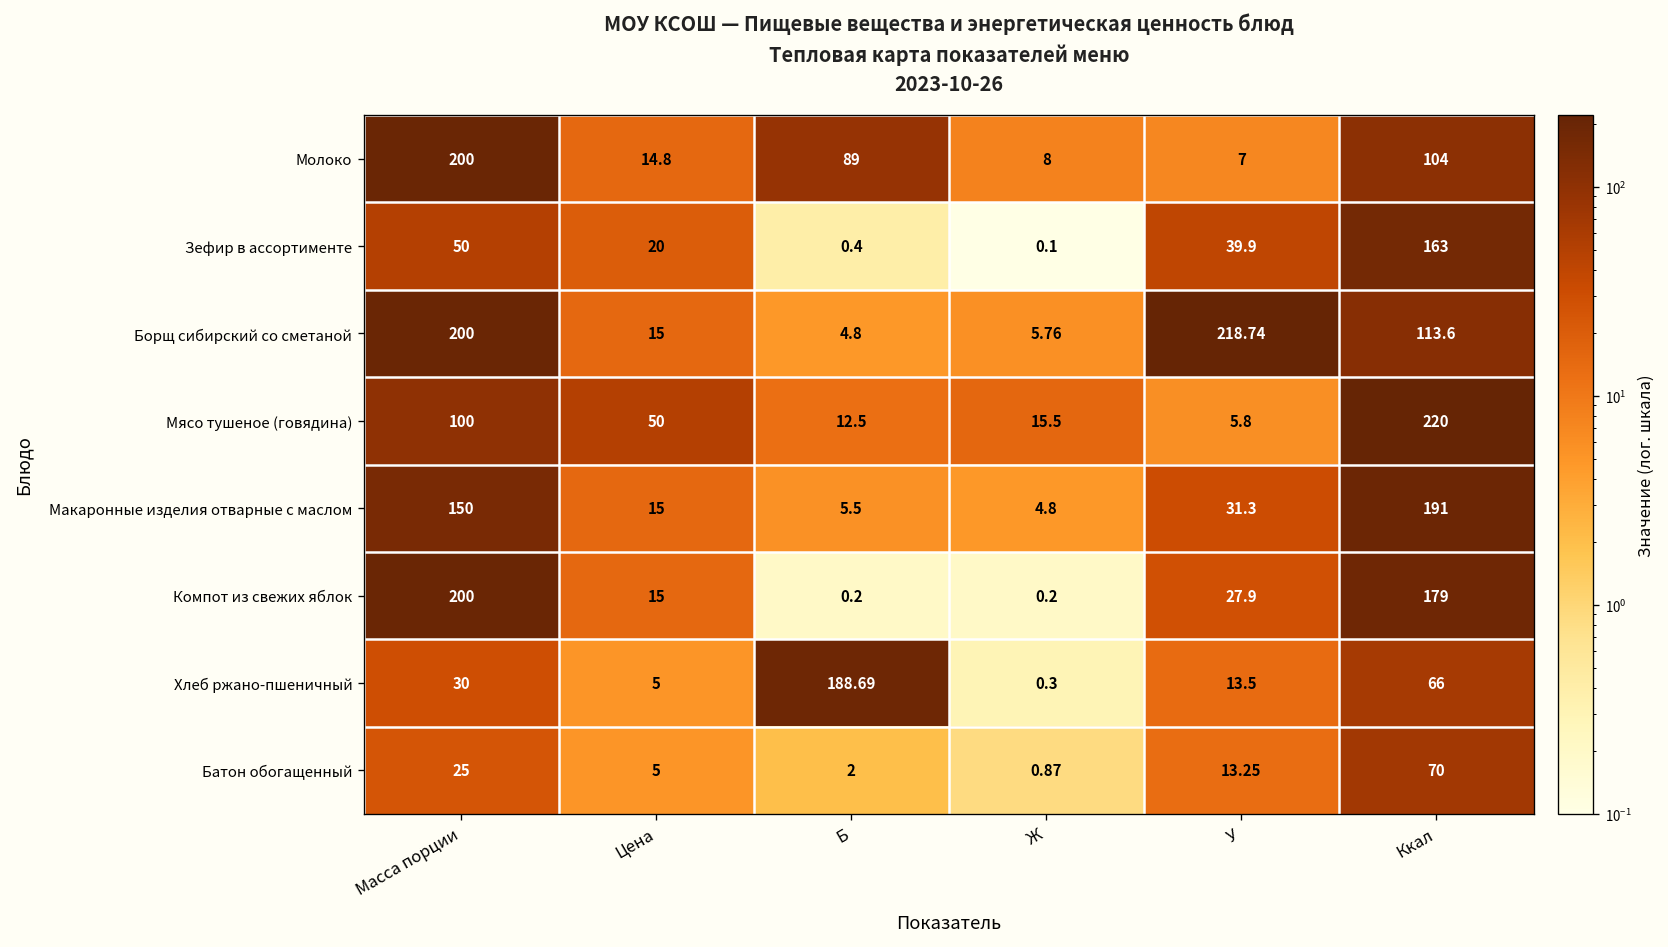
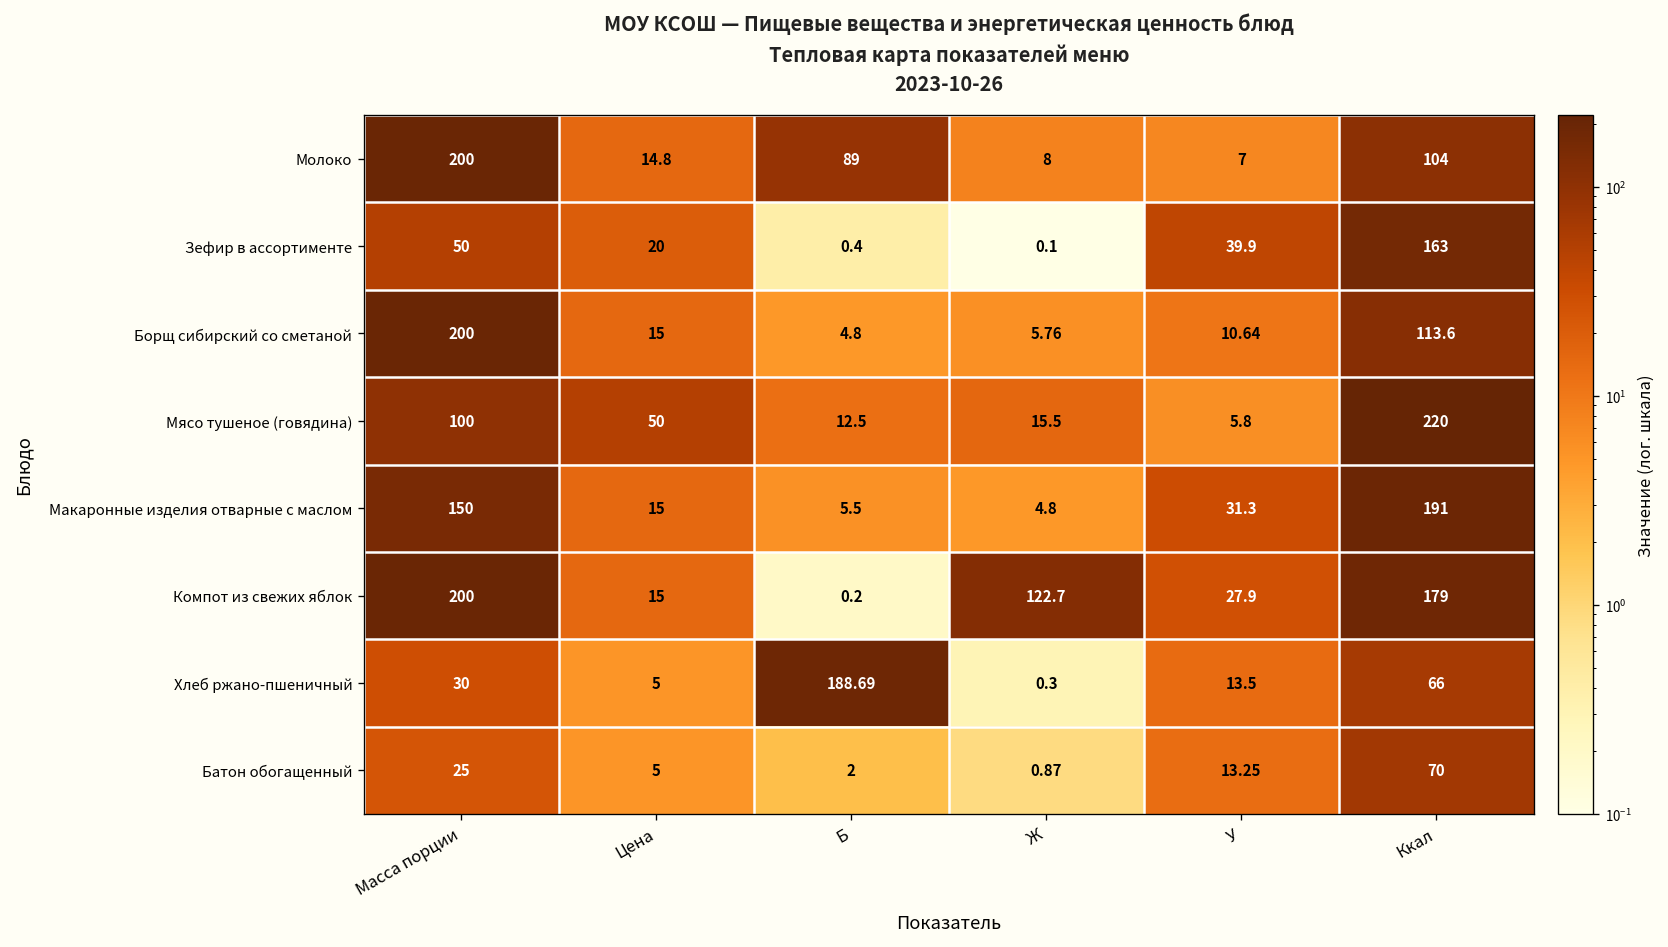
Борщ сибирский со сметаной, У: 218.74 -> 10.64
Компот из свежих яблок, Ж: 0.2 -> 122.7
